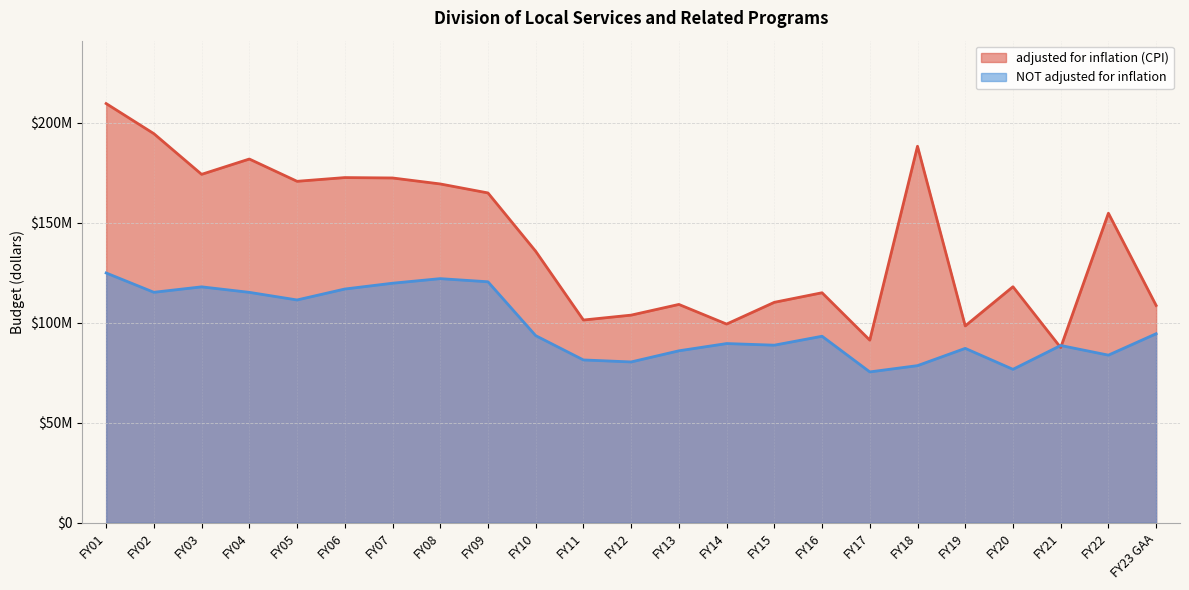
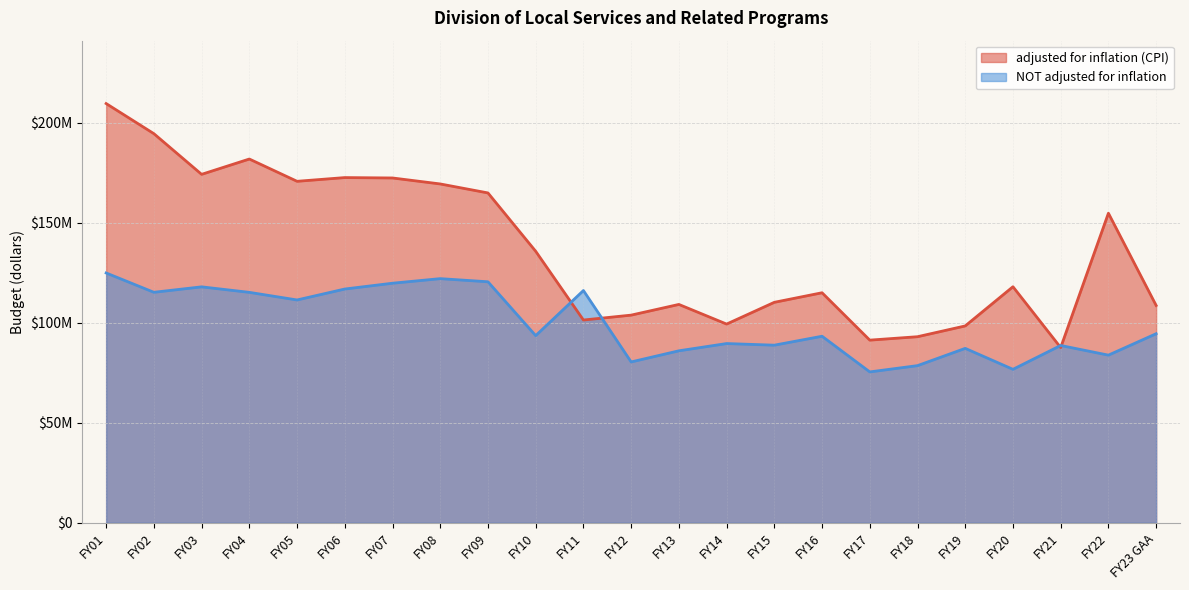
NOT adjusted for inflation, FY11: $81000000 -> $116000000
adjusted for inflation (CPI), FY18: $188000000 -> $93000000
